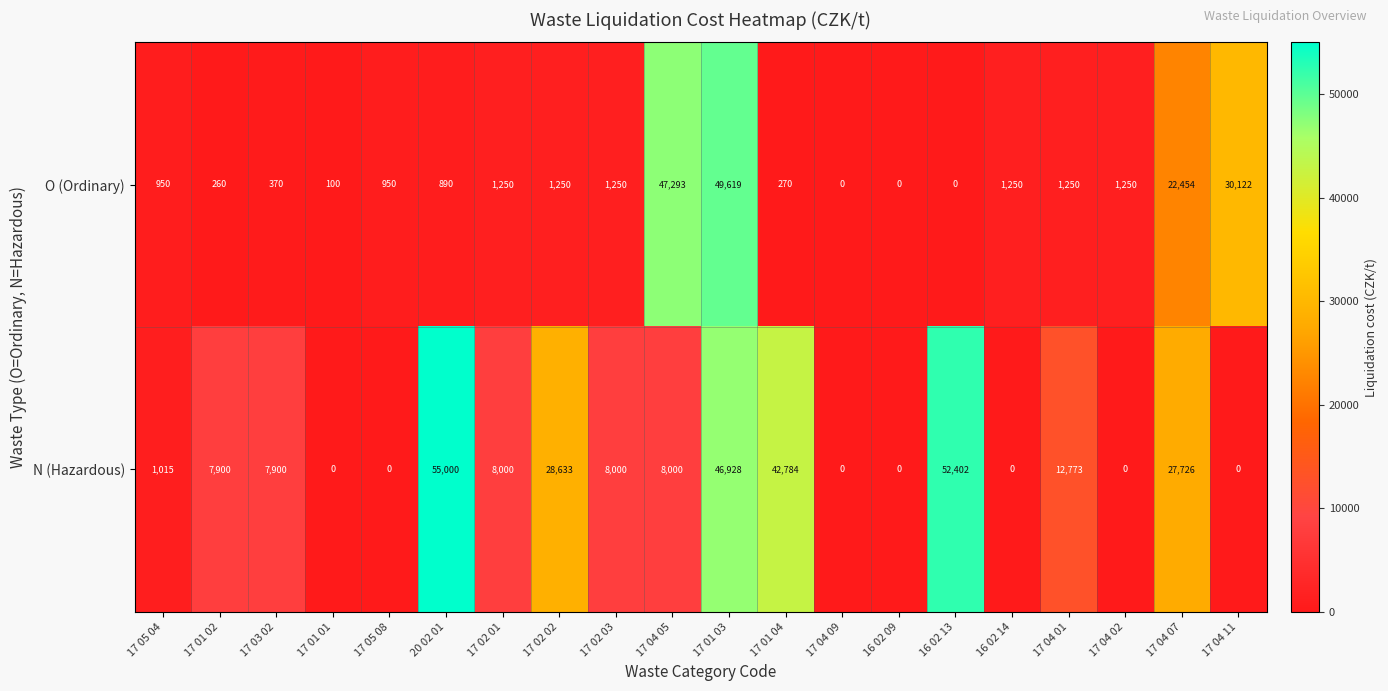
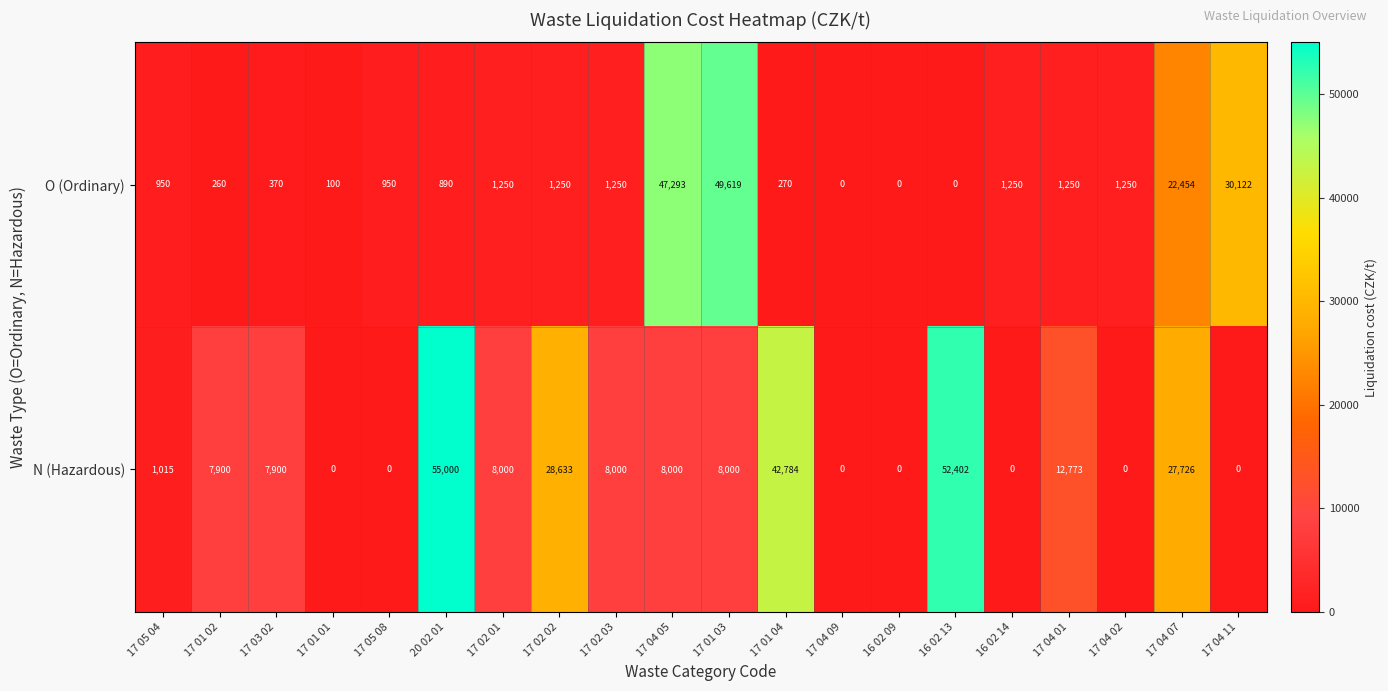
N (Hazardous), 17 01 03: 46,928 -> 8,000
